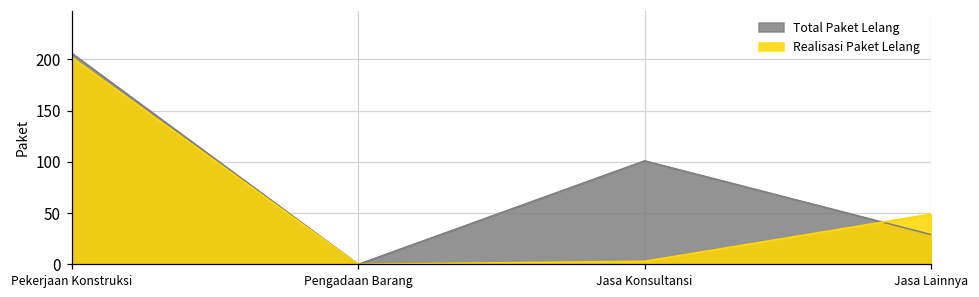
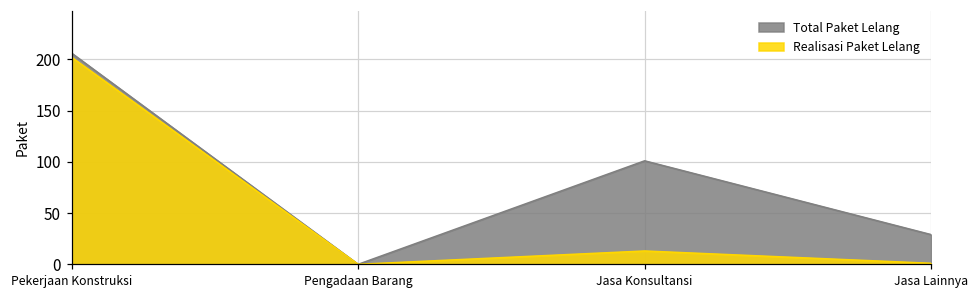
Realisasi Paket Lelang, Jasa Konsultansi: 0 -> 10
Realisasi Paket Lelang, Jasa Lainnya: 50 -> 0
